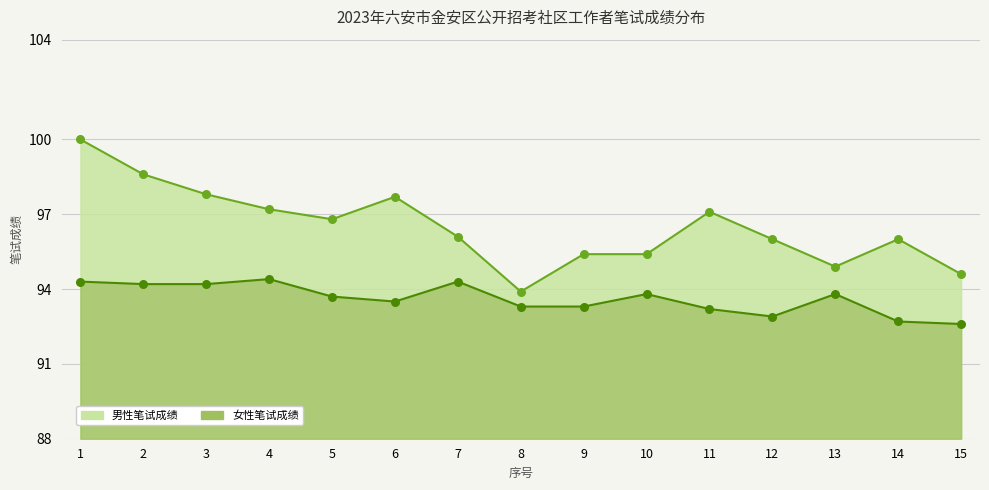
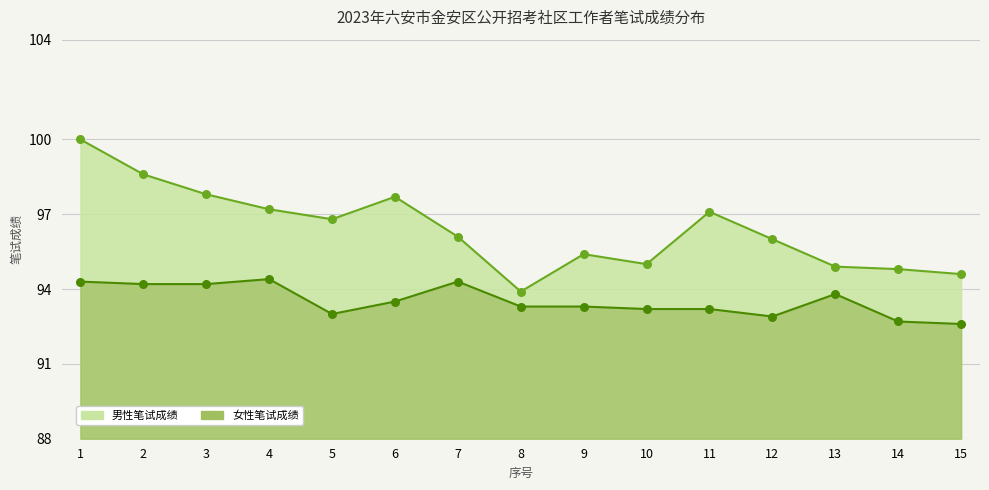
女性笔试成绩, 5: 93.7 -> 93.0
男性笔试成绩, 10: 95.4 -> 95.0
女性笔试成绩, 10: 93.8 -> 93.2
男性笔试成绩, 14: 96.0 -> 94.8
